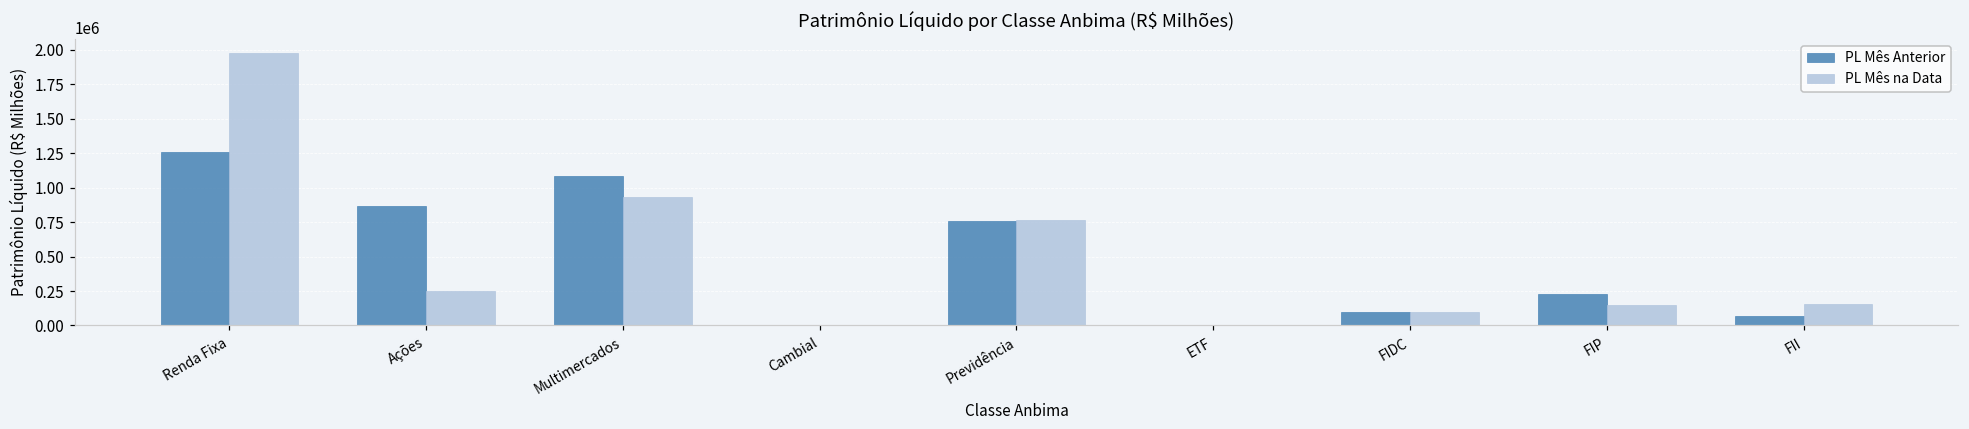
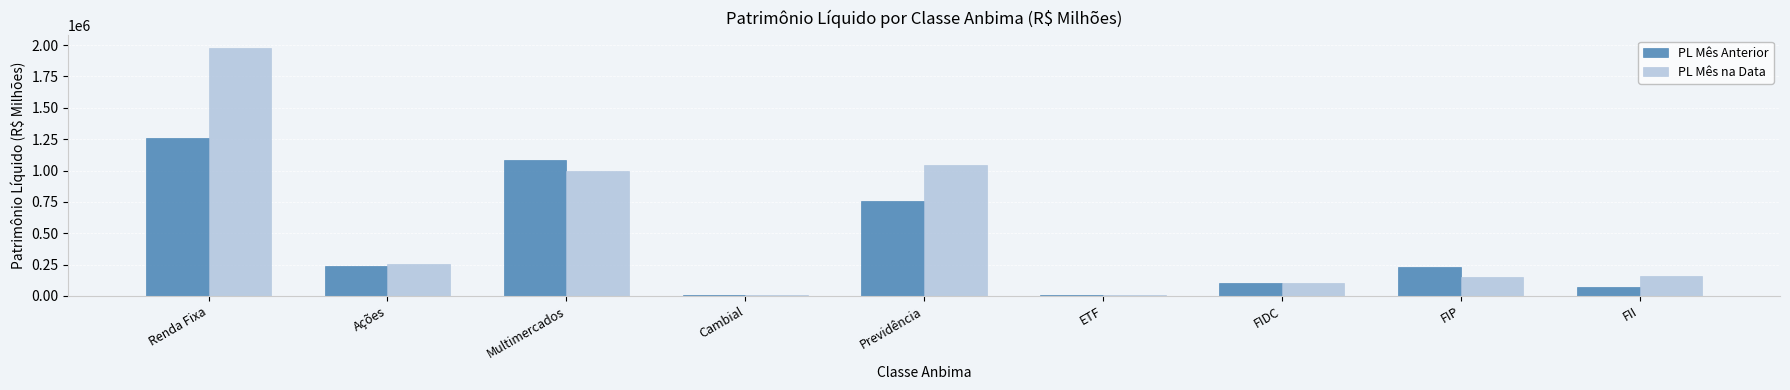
PL Mês Anterior, Ações: 870000 -> 240000
PL Mês na Data, Multimercados: 930000 -> 1000000
PL Mês na Data, Previdência: 770000 -> 1050000
